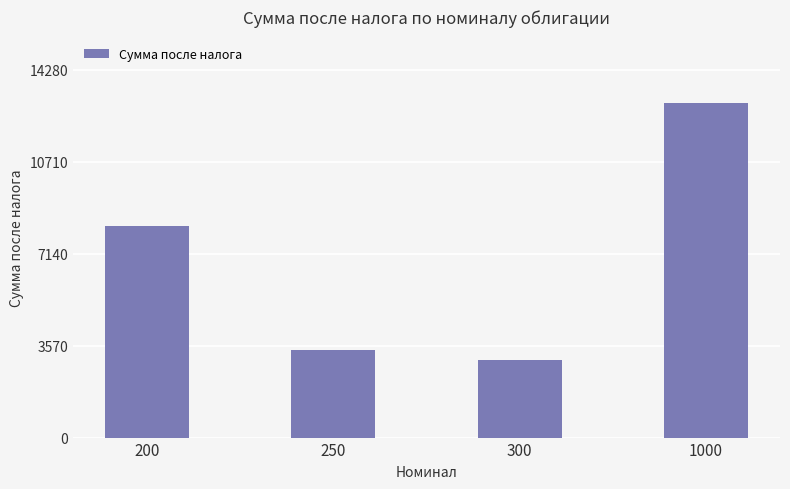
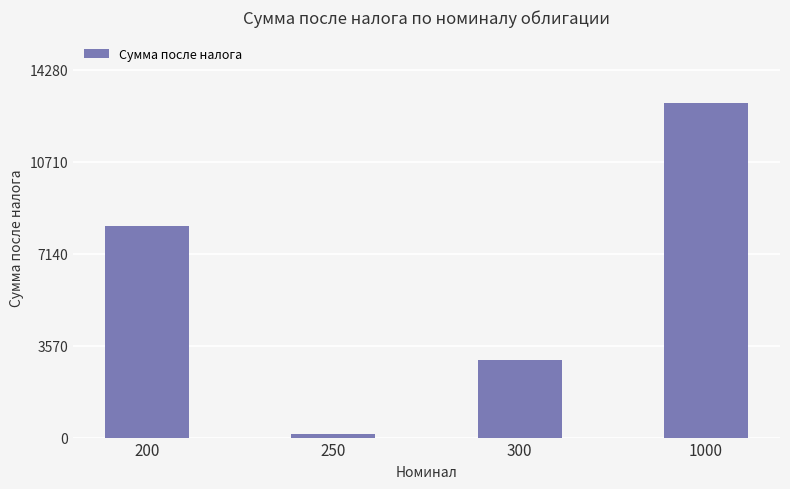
250: 3400 -> 100
